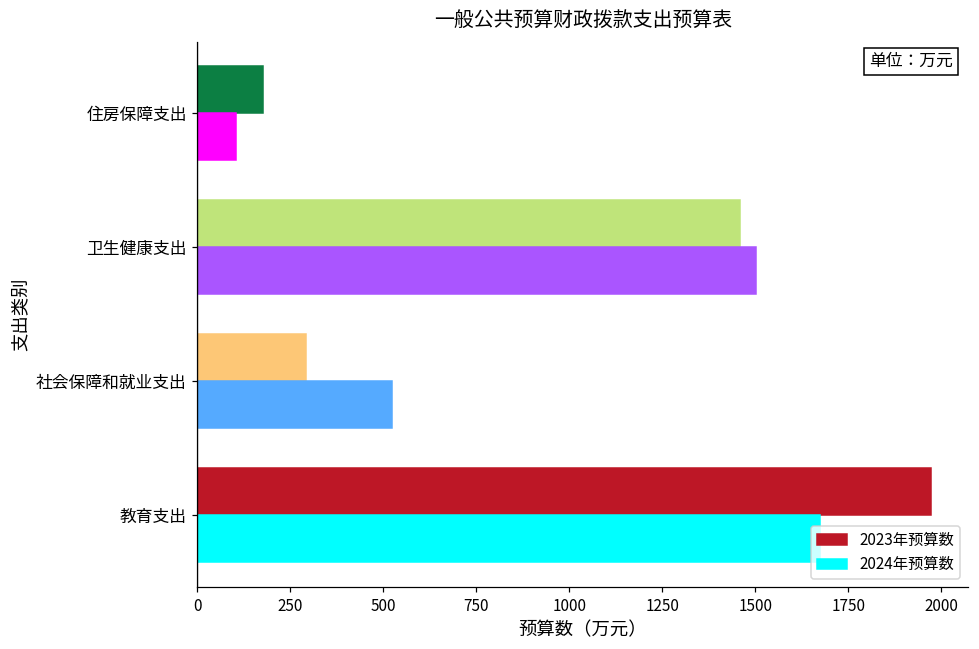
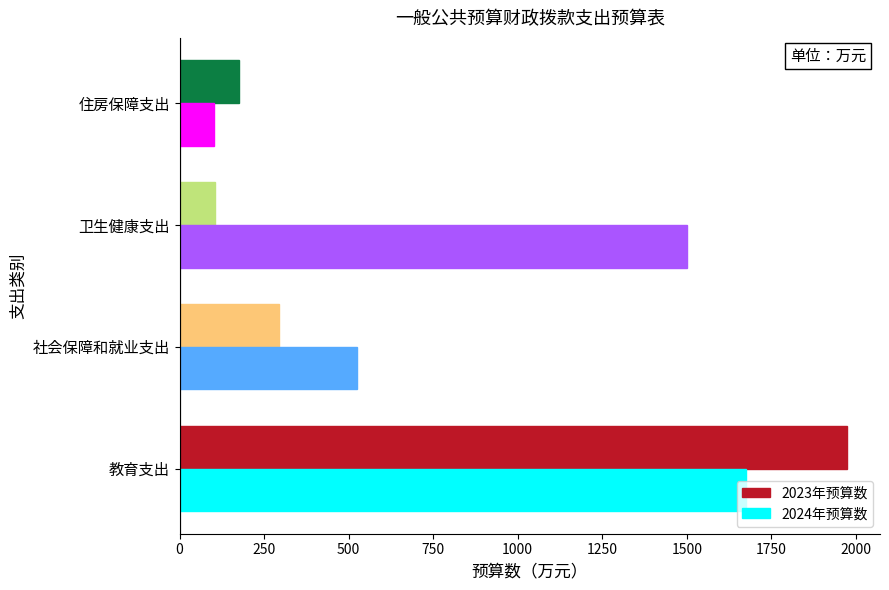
2023年预算数, 卫生健康支出: 1460 -> 100
